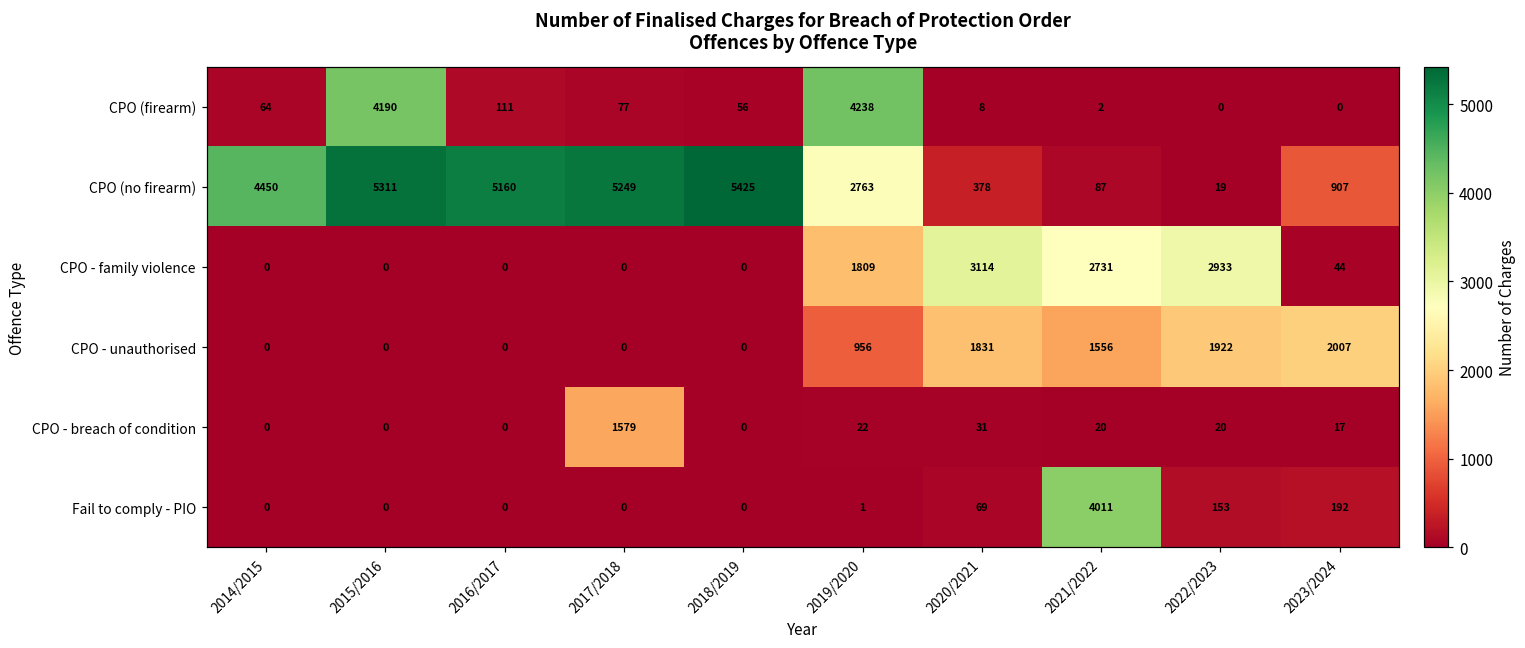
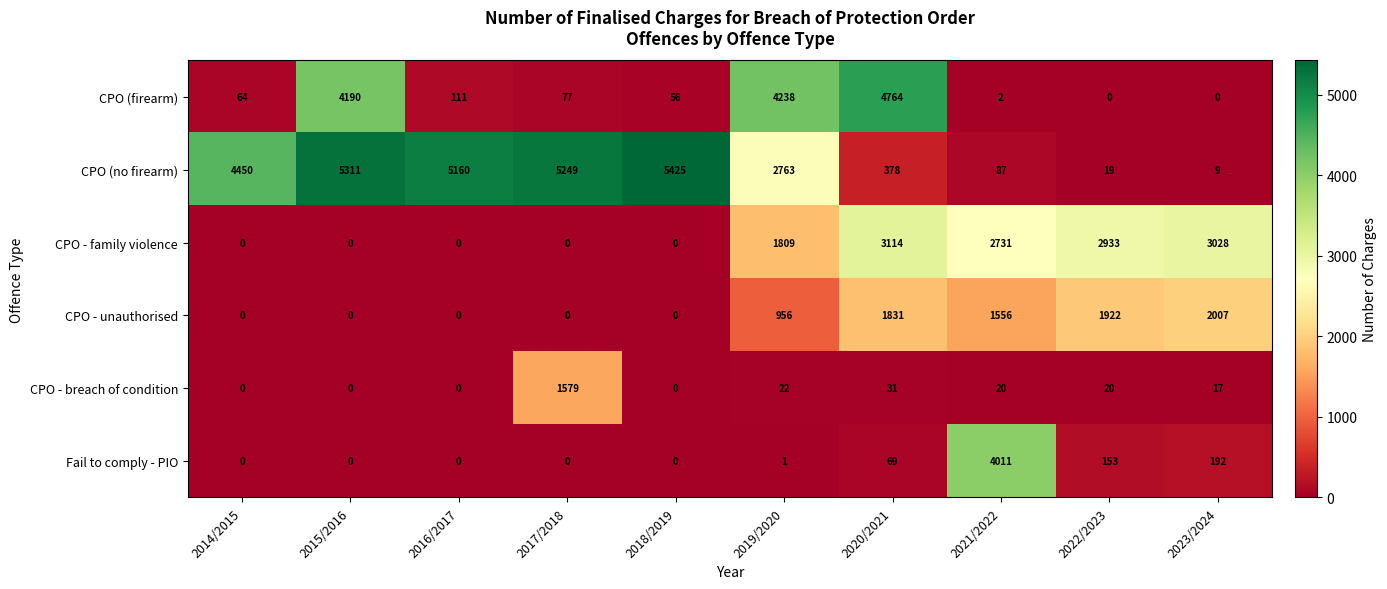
CPO (firearm), 2020/2021: 8 -> 4764
CPO (no firearm), 2023/2024: 907 -> 9
CPO - family violence, 2023/2024: 44 -> 3028
